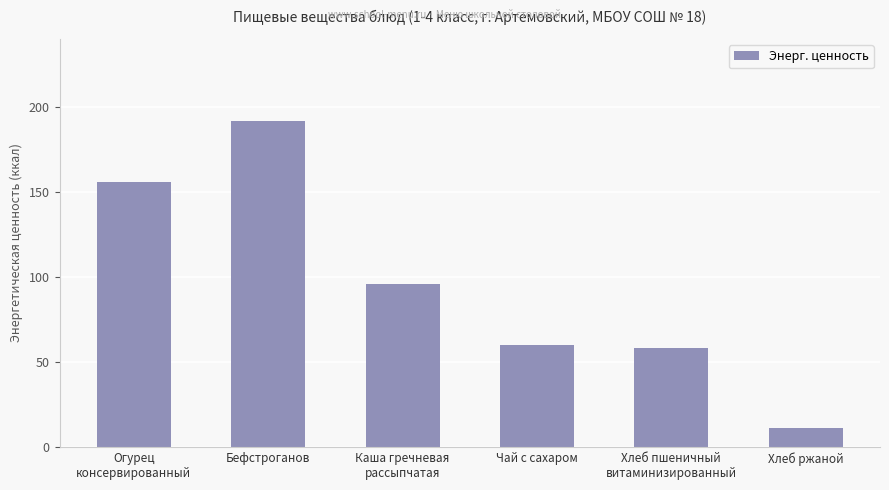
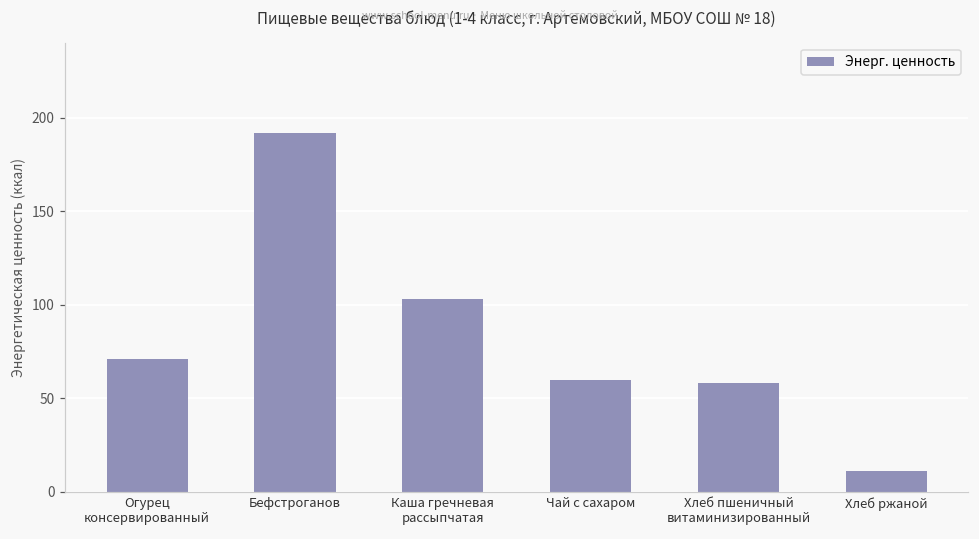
Огурец консервированный: 156 -> 71
Каша гречневая рассыпчатая: 96 -> 103
